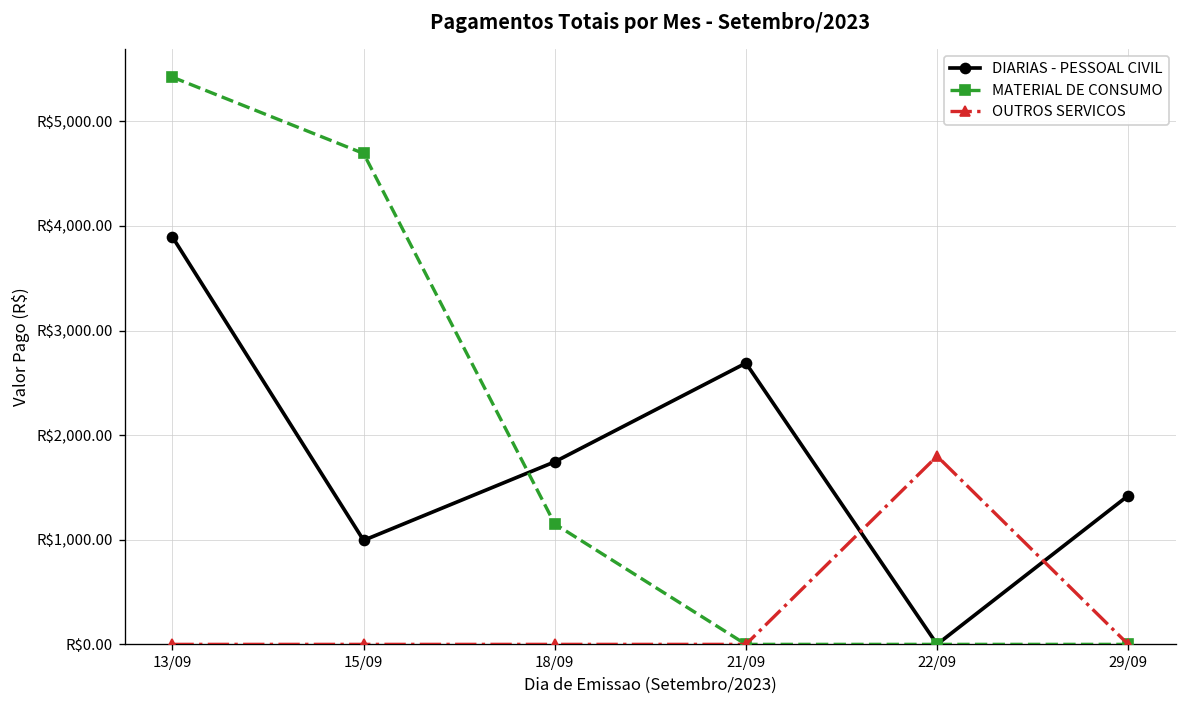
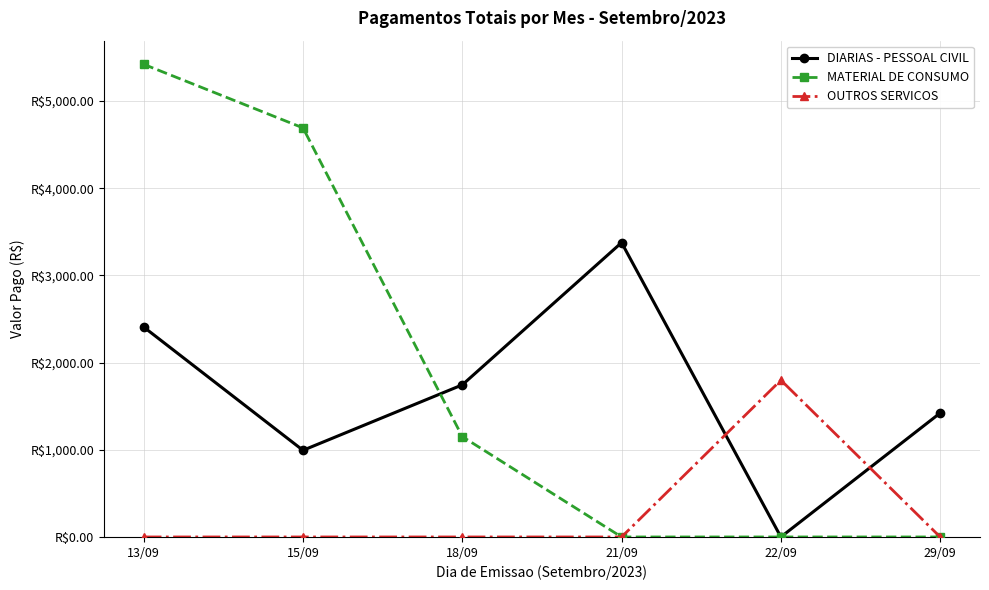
DIARIAS - PESSOAL CIVIL, 13/09: R$3,900 -> R$2,400
DIARIAS - PESSOAL CIVIL, 21/09: R$2,700 -> R$3,400
